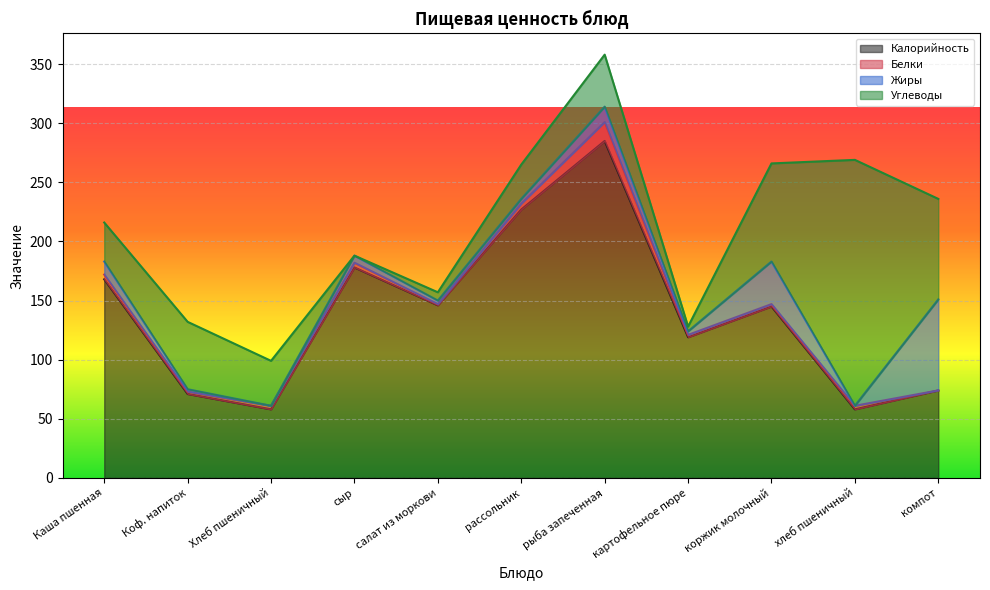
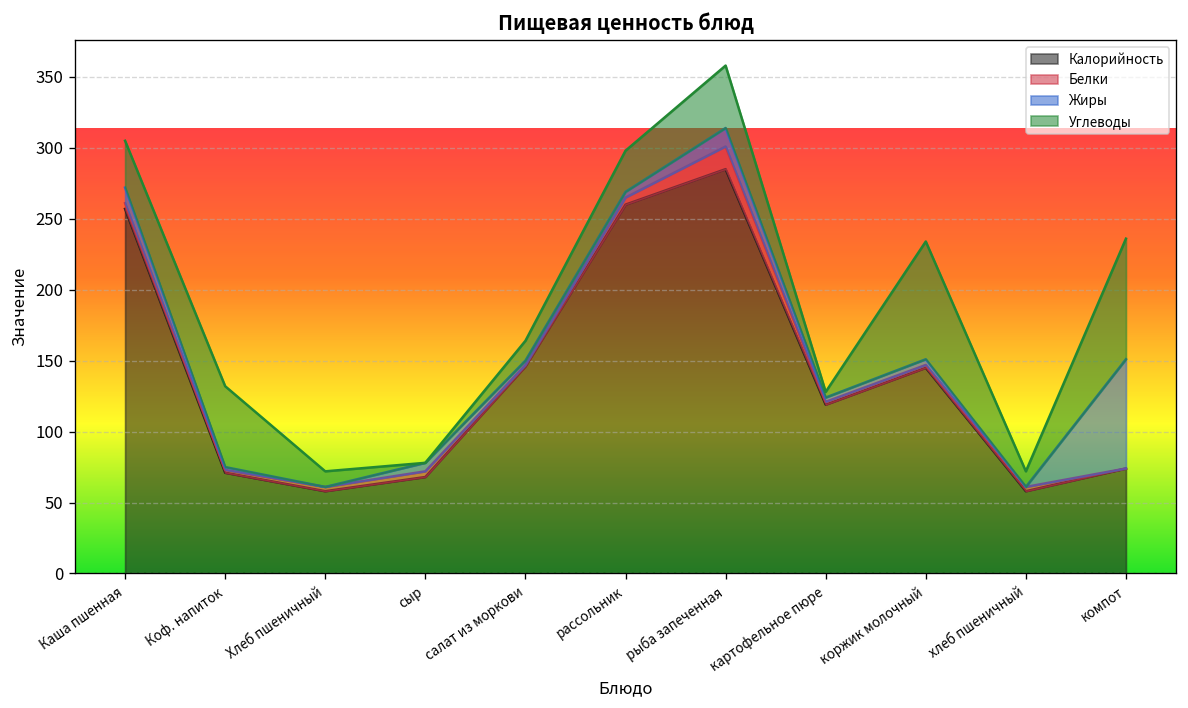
Калорийность, Каша пшенная: 168 -> 257
Углеводы, Хлеб пшеничный: 38 -> 11
Калорийность, сыр: 178 -> 68
Углеводы, салат из моркови: 7 -> 14
Калорийность, рассольник: 227 -> 260
Жиры, коржик молочный: 36 -> 4
Углеводы, хлеб пшеничный: 208 -> 11
